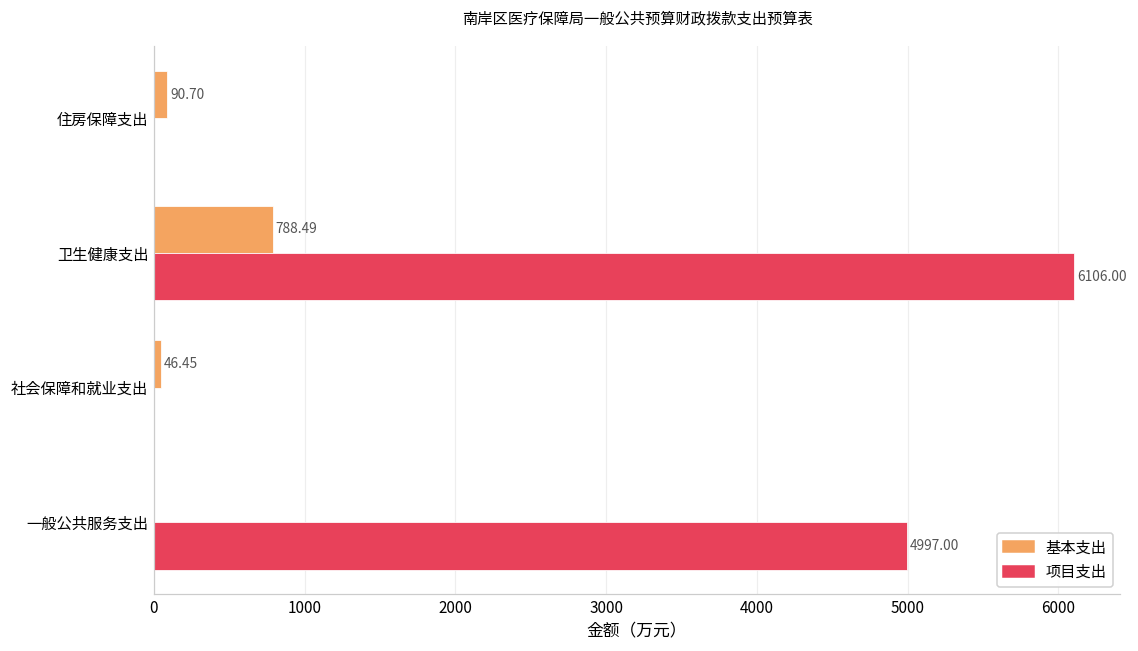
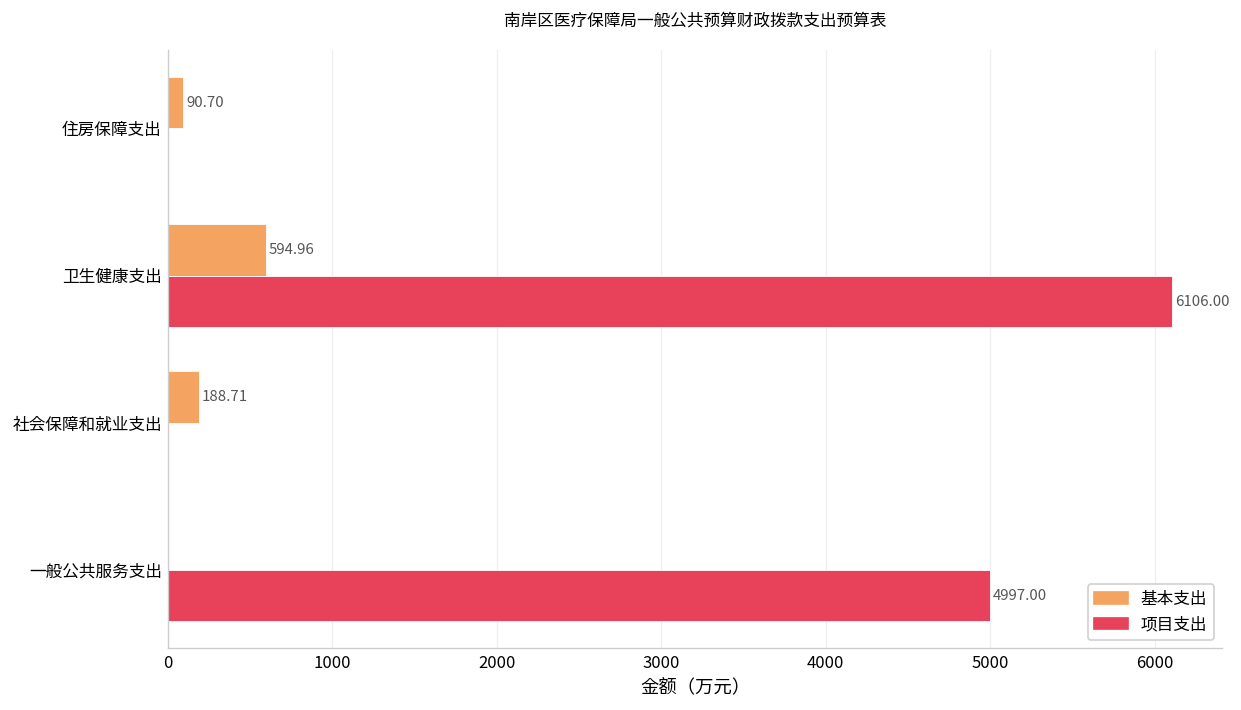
基本支出, 卫生健康支出: 788.49 -> 594.96
基本支出, 社会保障和就业支出: 46.45 -> 188.71
